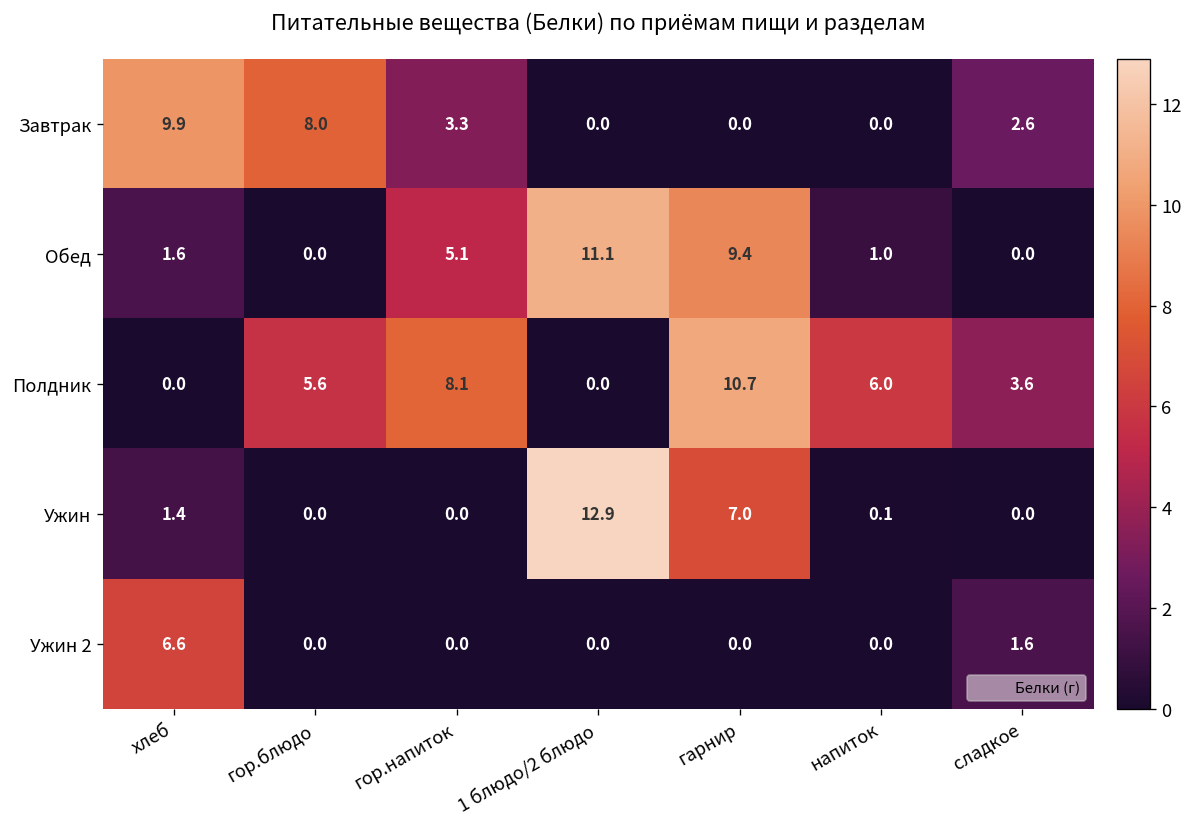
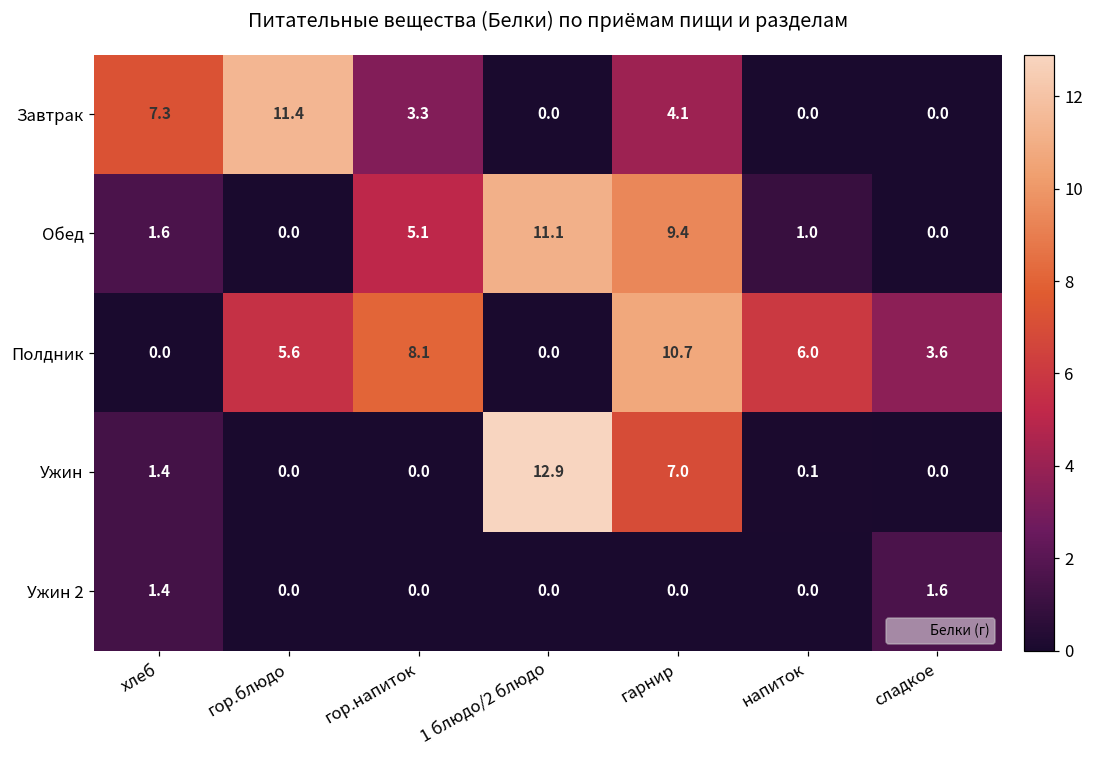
Завтрак, хлеб: 9.9 -> 7.3
Завтрак, гор.блюдо: 8.0 -> 11.4
Завтрак, гарнир: 0.0 -> 4.1
Завтрак, сладкое: 2.6 -> 0.0
Ужин 2, хлеб: 6.6 -> 1.4
